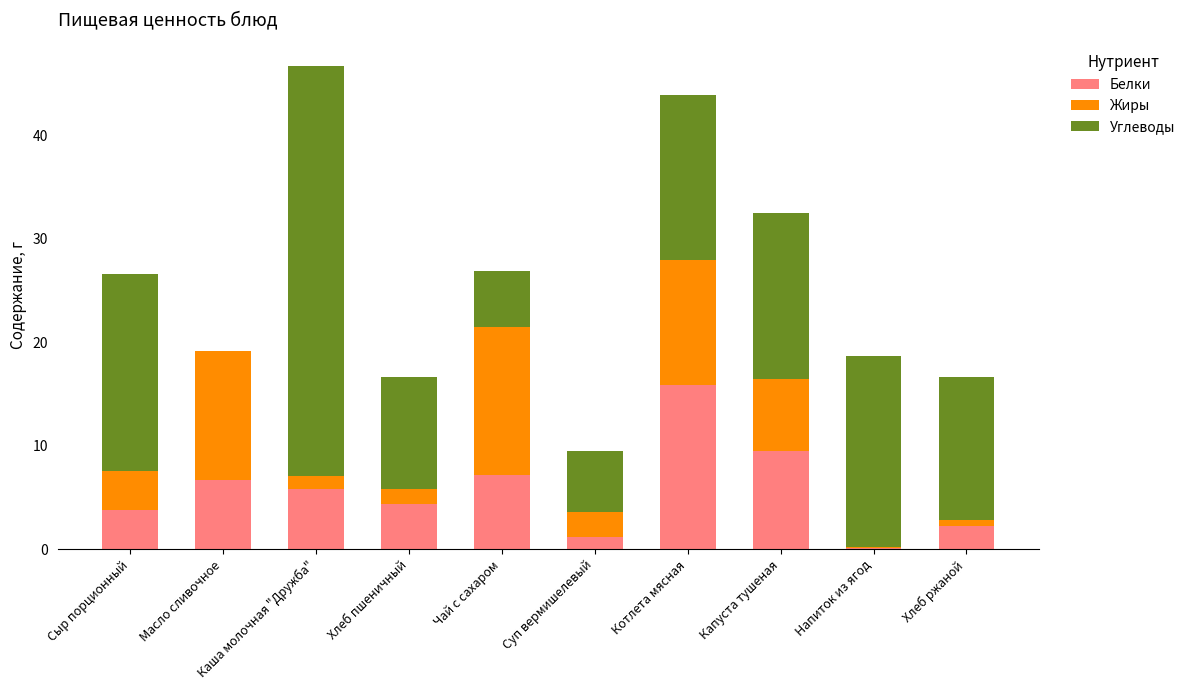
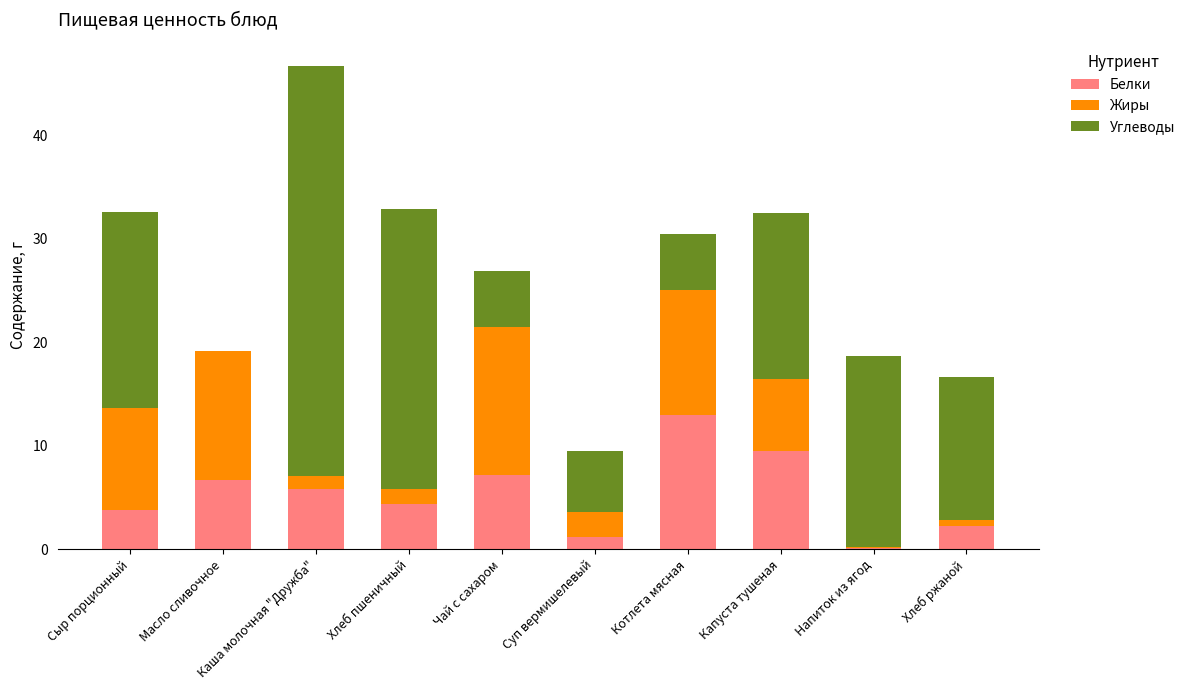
Жиры, Сыр порционный: 3.8 -> 9.8
Углеводы, Хлеб пшеничный: 10.8 -> 27.0
Белки, Котлета мясная: 15.9 -> 13.0
Углеводы, Котлета мясная: 16.0 -> 5.4
